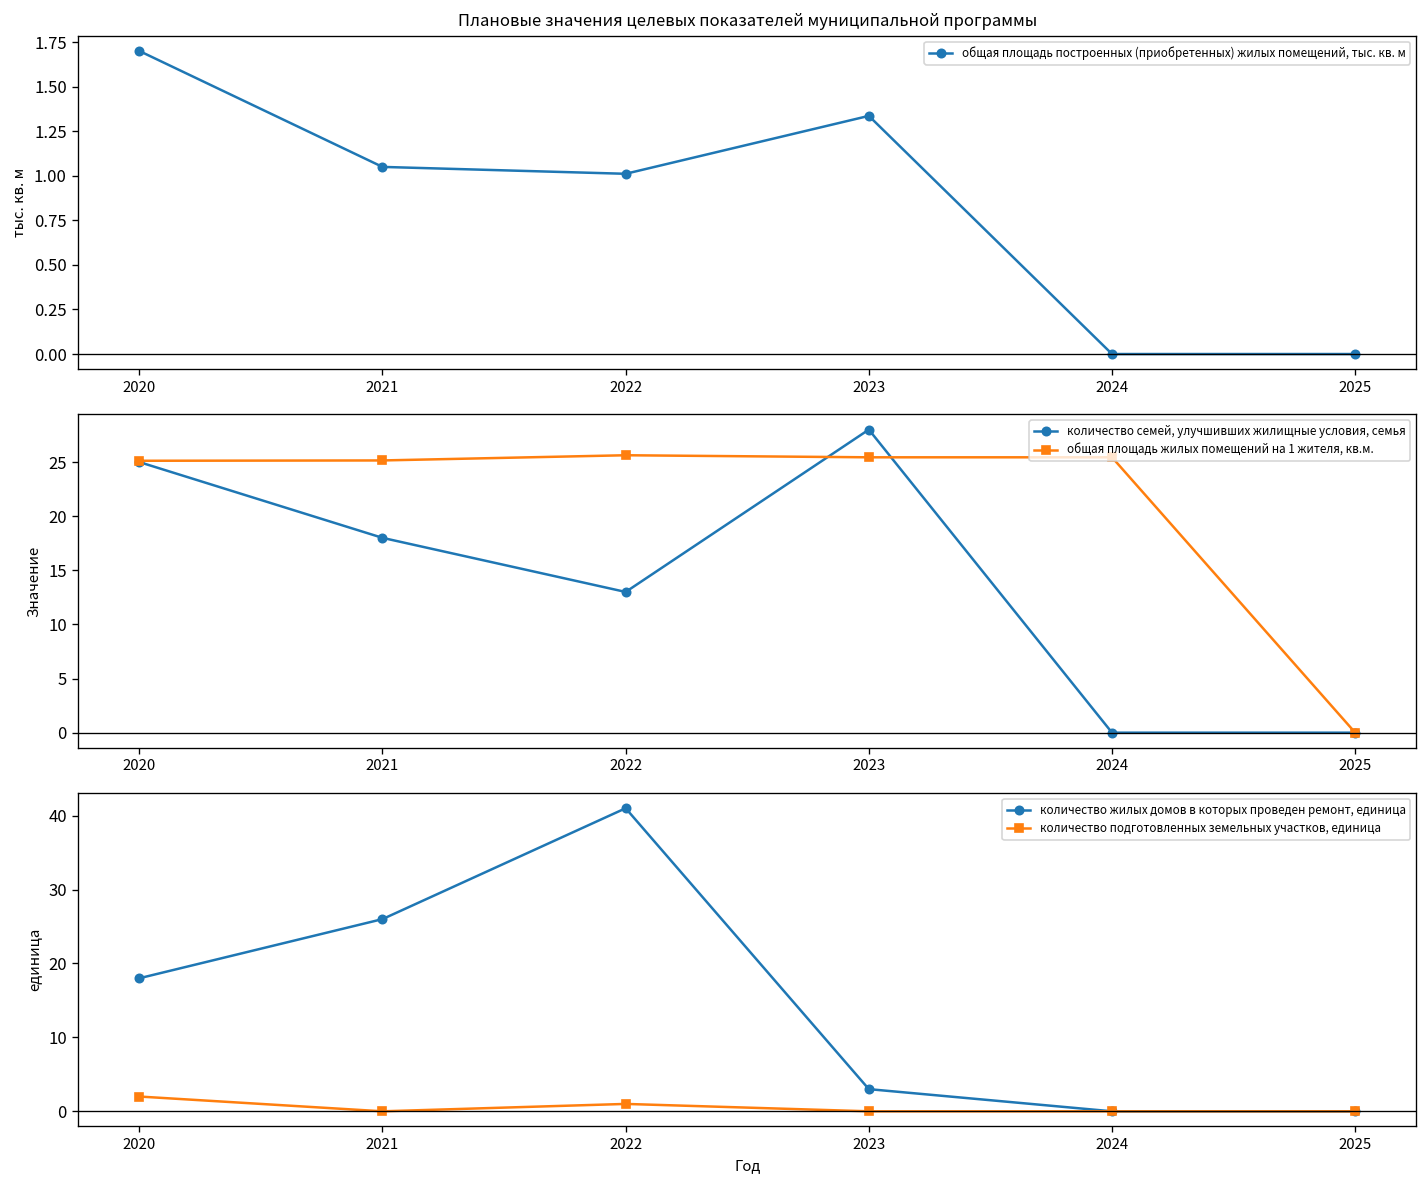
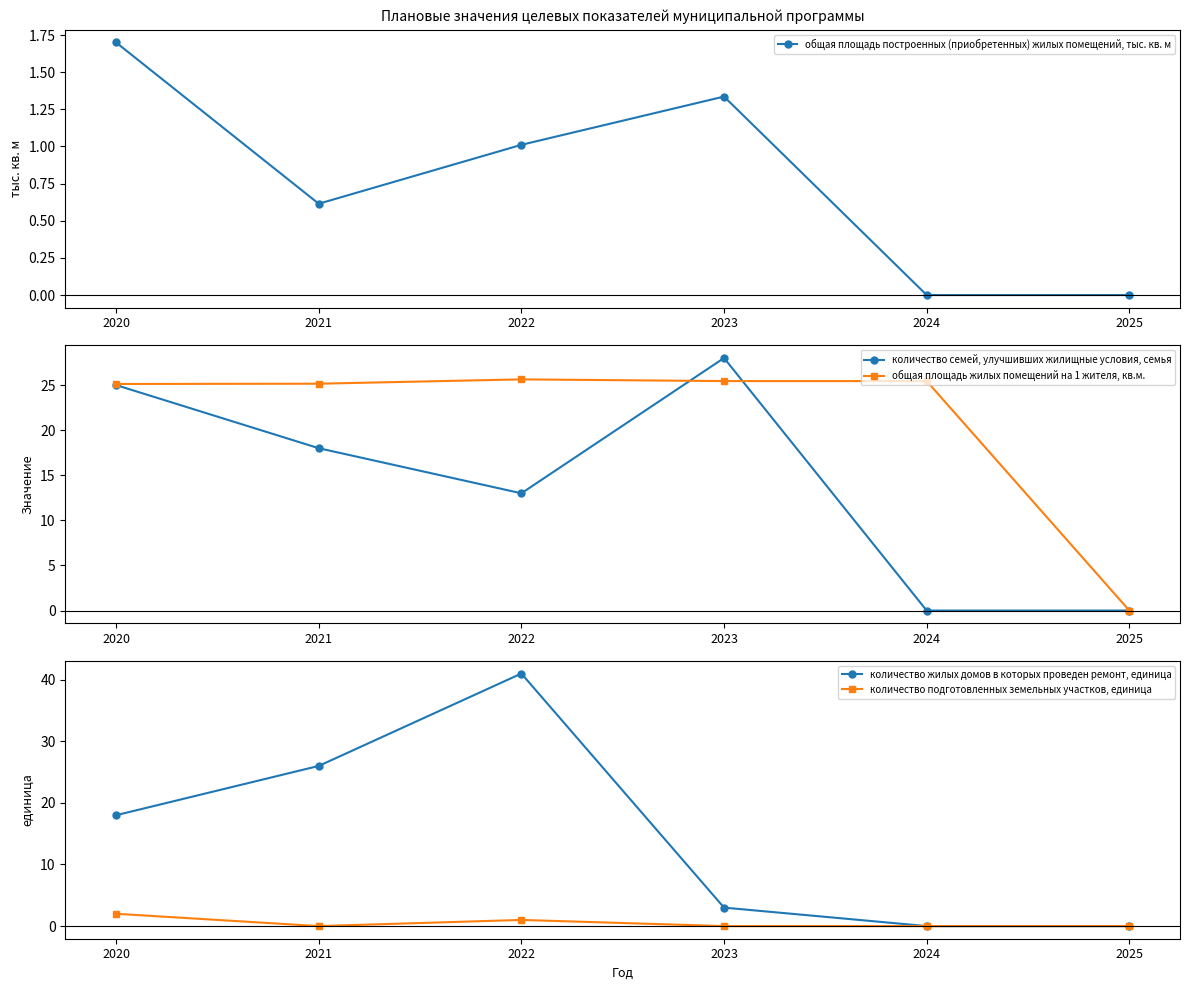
Плановые значения целевых показателей муниципальной программы, 2021: 1.05 -> 0.61
